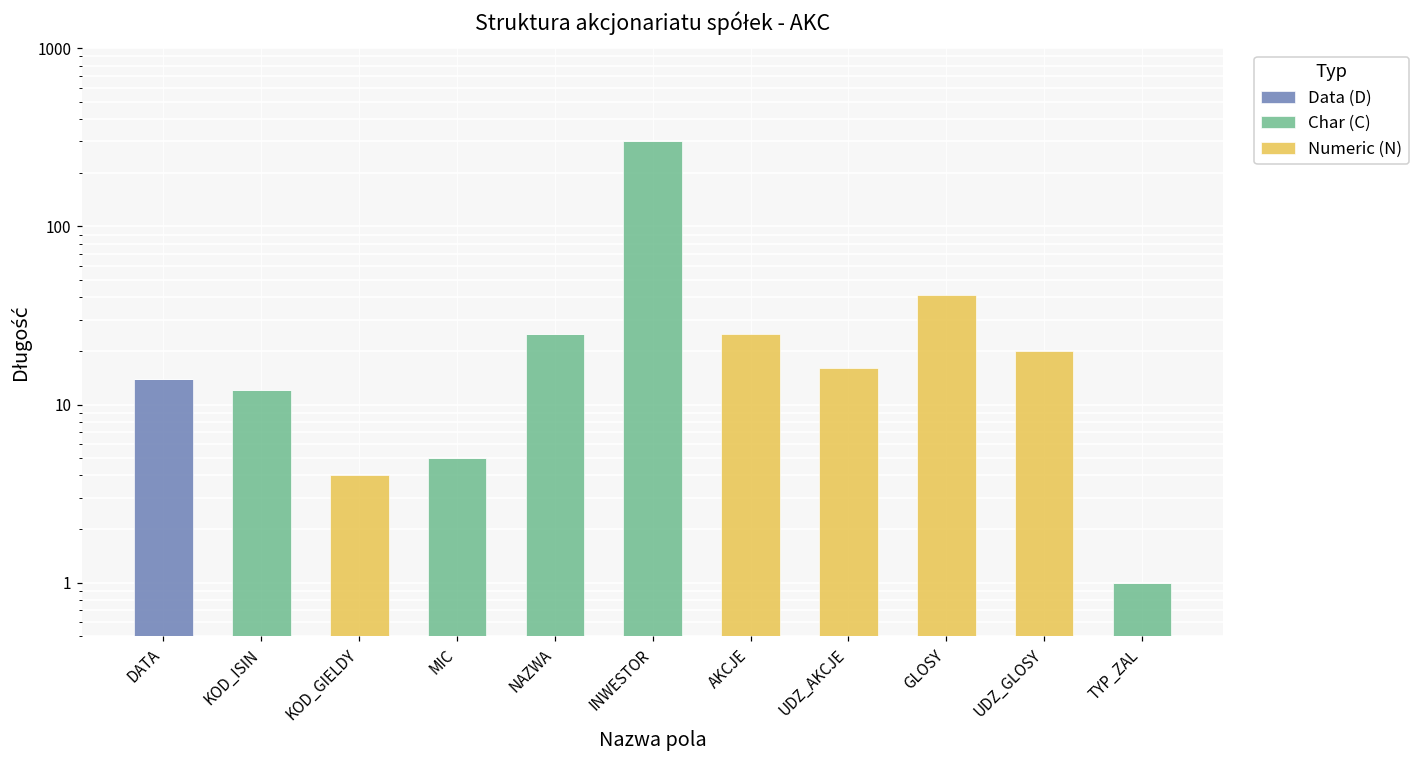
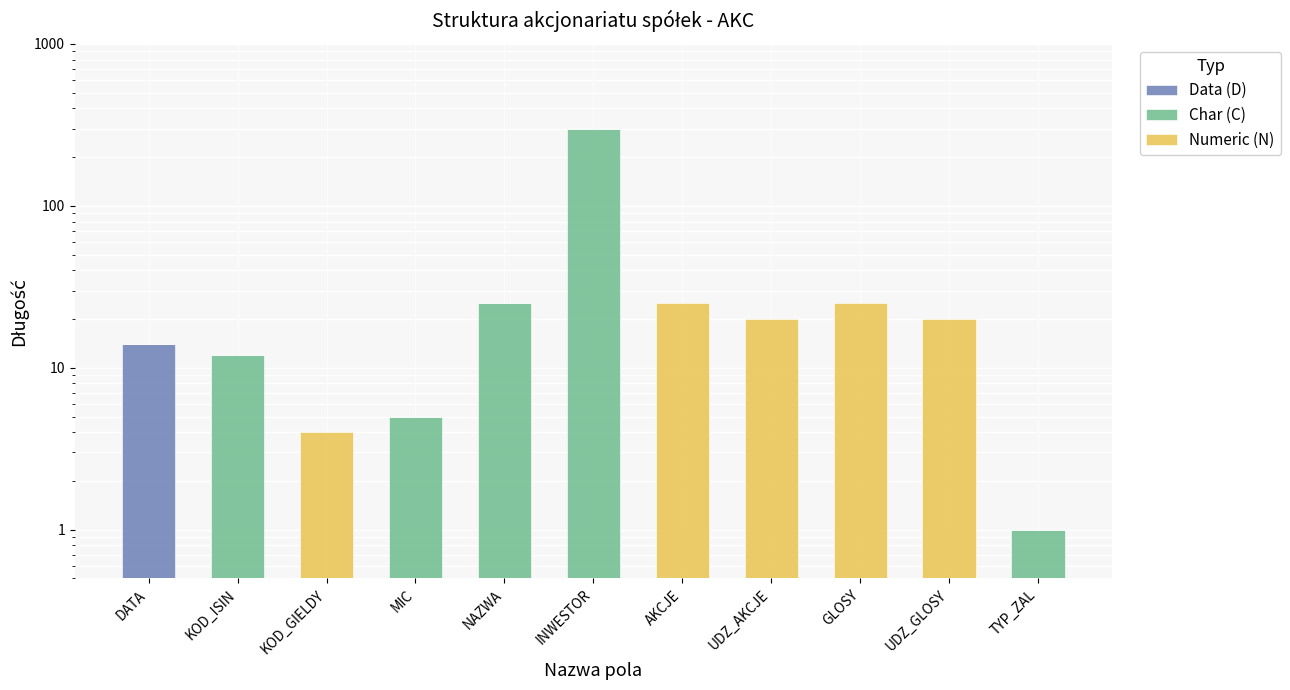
Numeric (N), UDZ_AKCJE: 16 -> 20
Numeric (N), GLOSY: 41 -> 25
